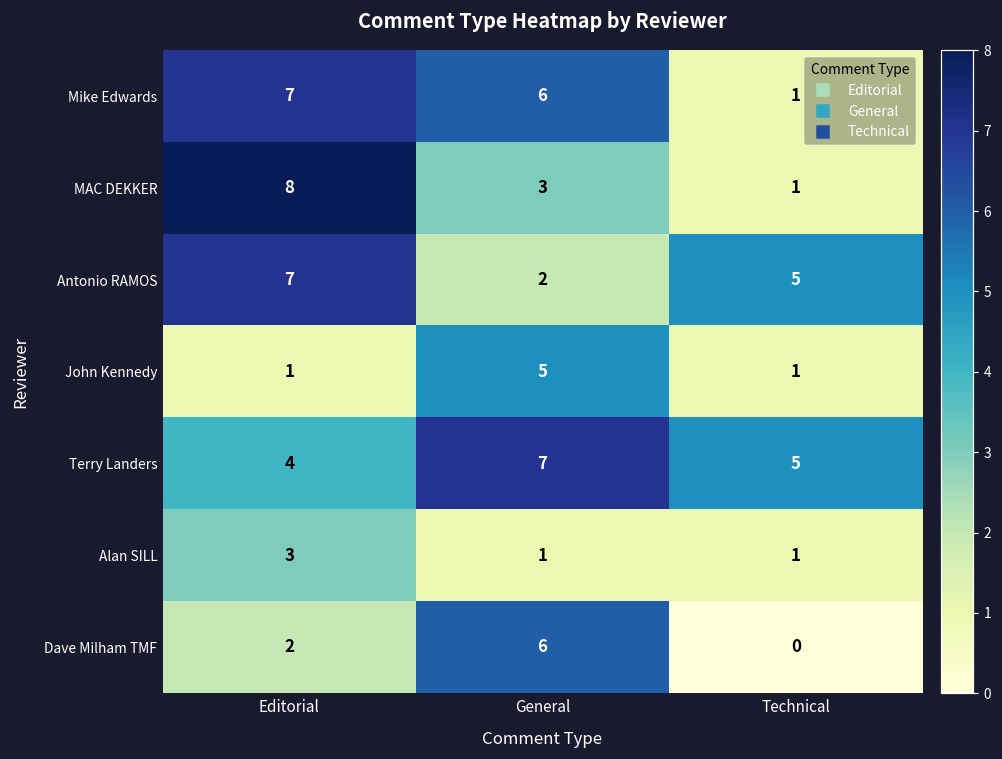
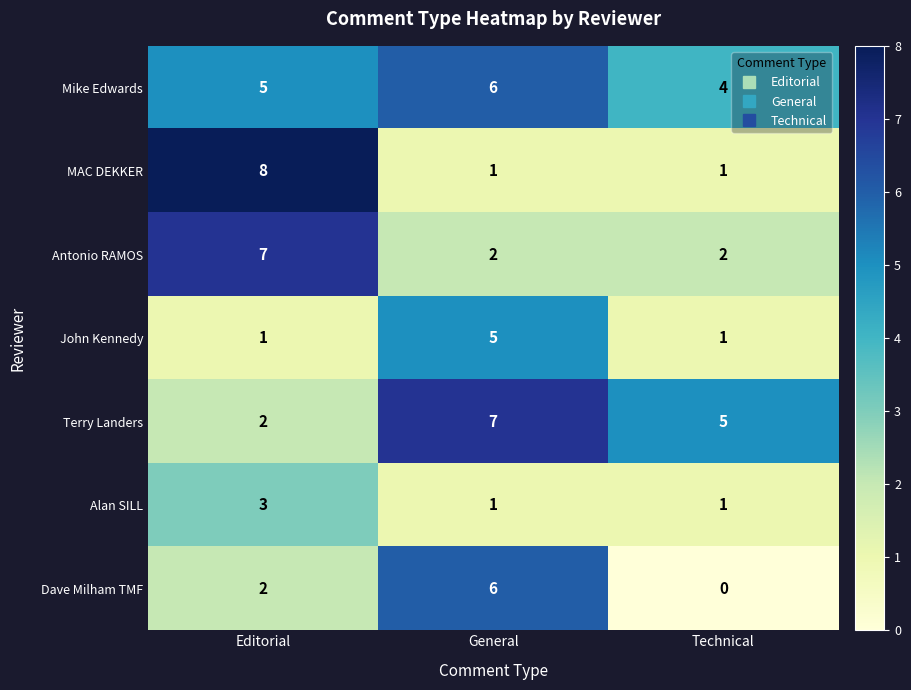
Mike Edwards, Editorial: 7 -> 5
Mike Edwards, Technical: 1 -> 4
MAC DEKKER, General: 3 -> 1
Antonio RAMOS, Technical: 5 -> 2
Terry Landers, Editorial: 4 -> 2
